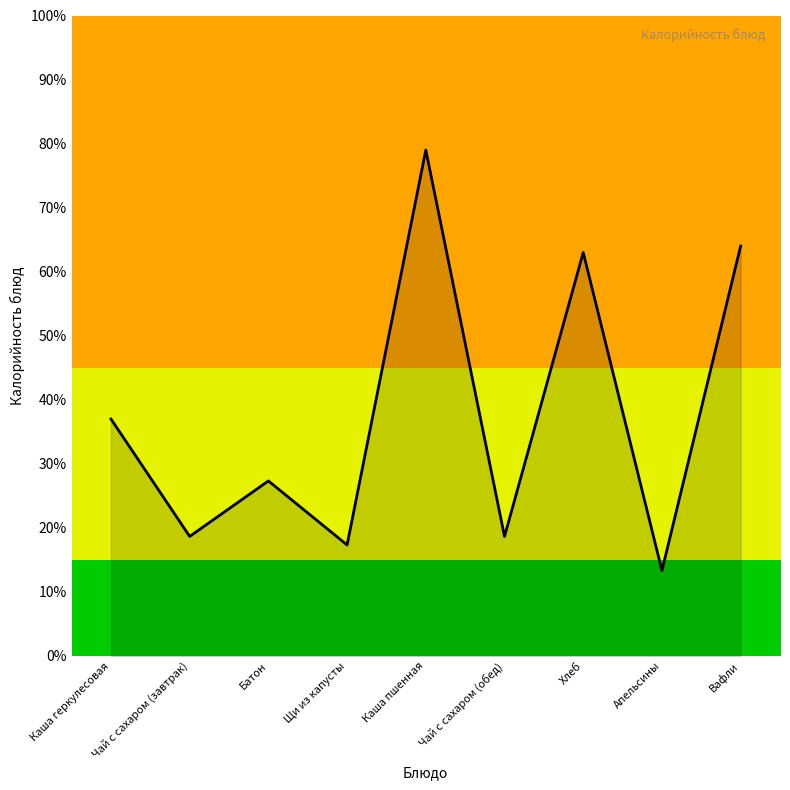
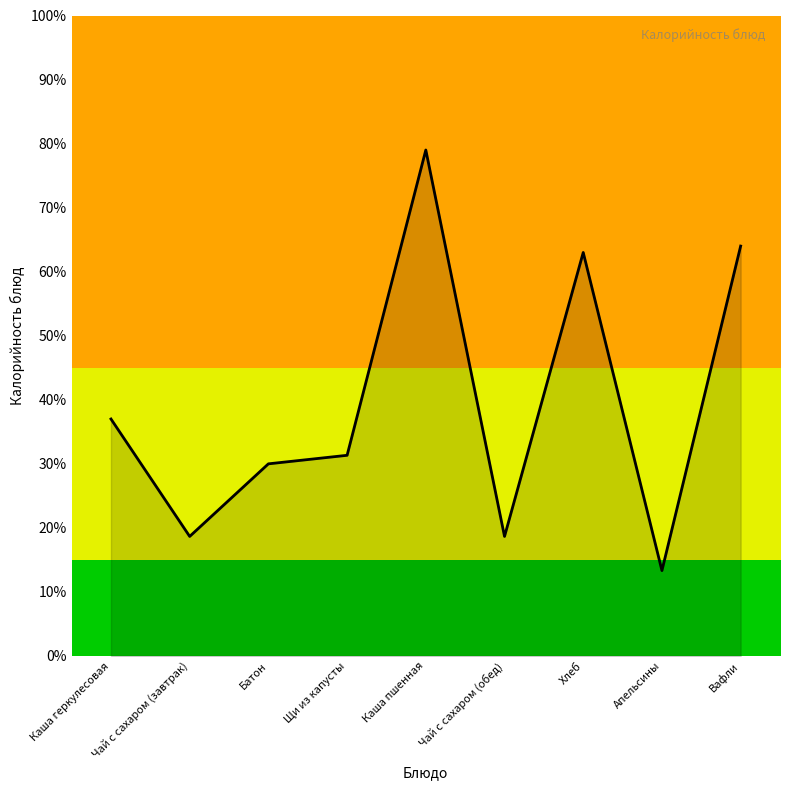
Батон: 27% -> 30%
Щи из капусты: 17% -> 31%
